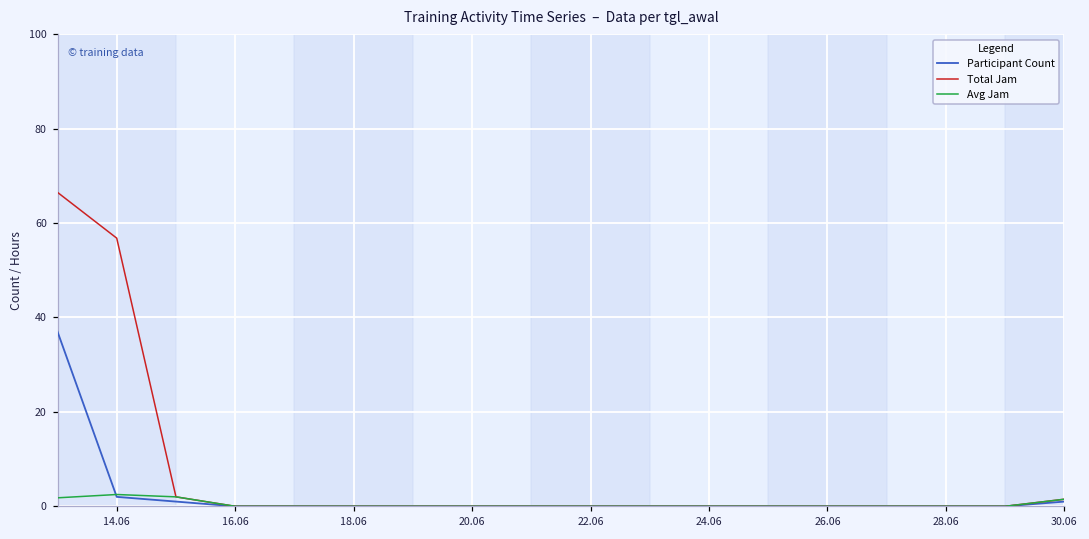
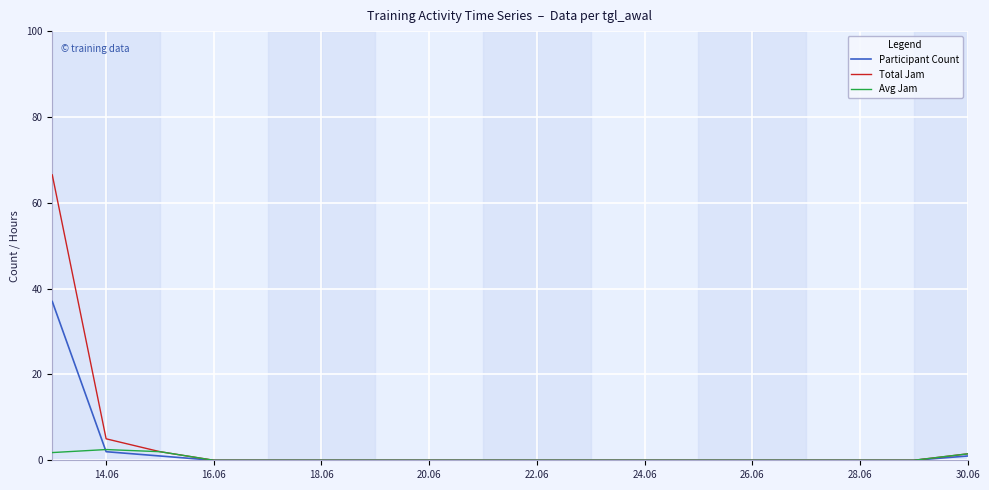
Total Jam, 14.06: 57 -> 5
